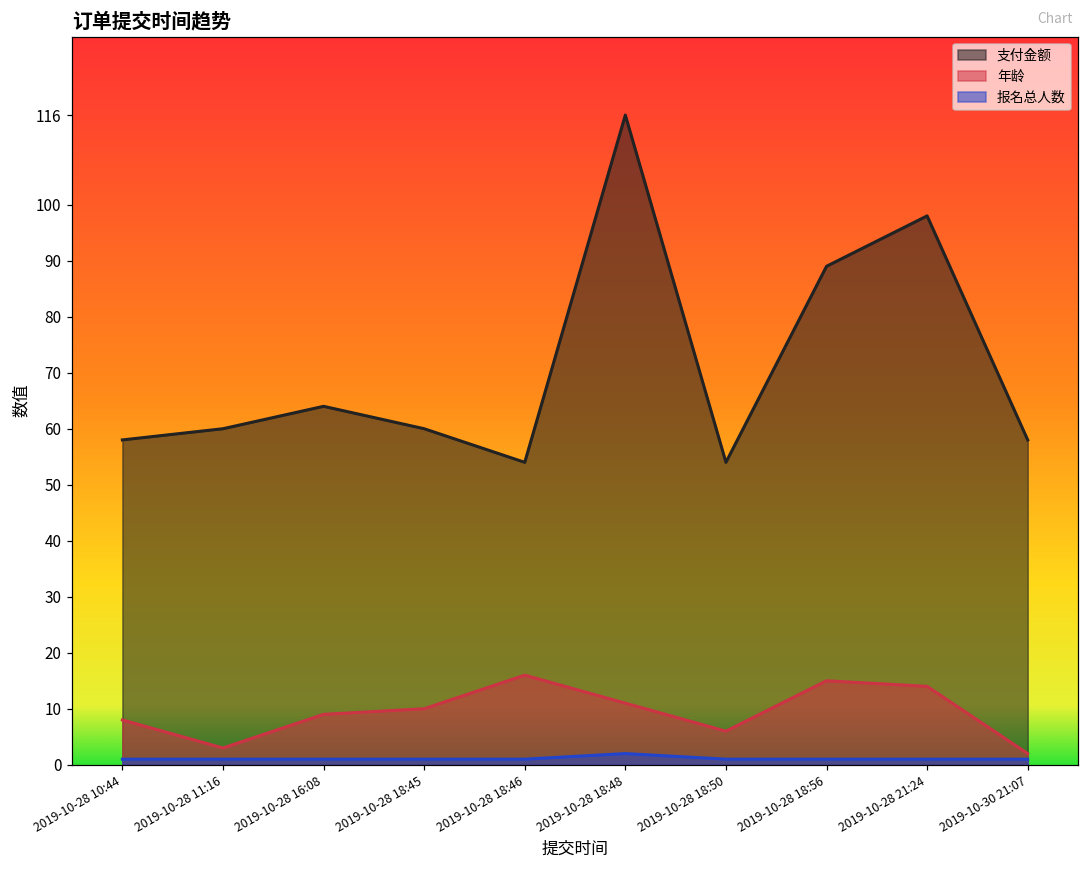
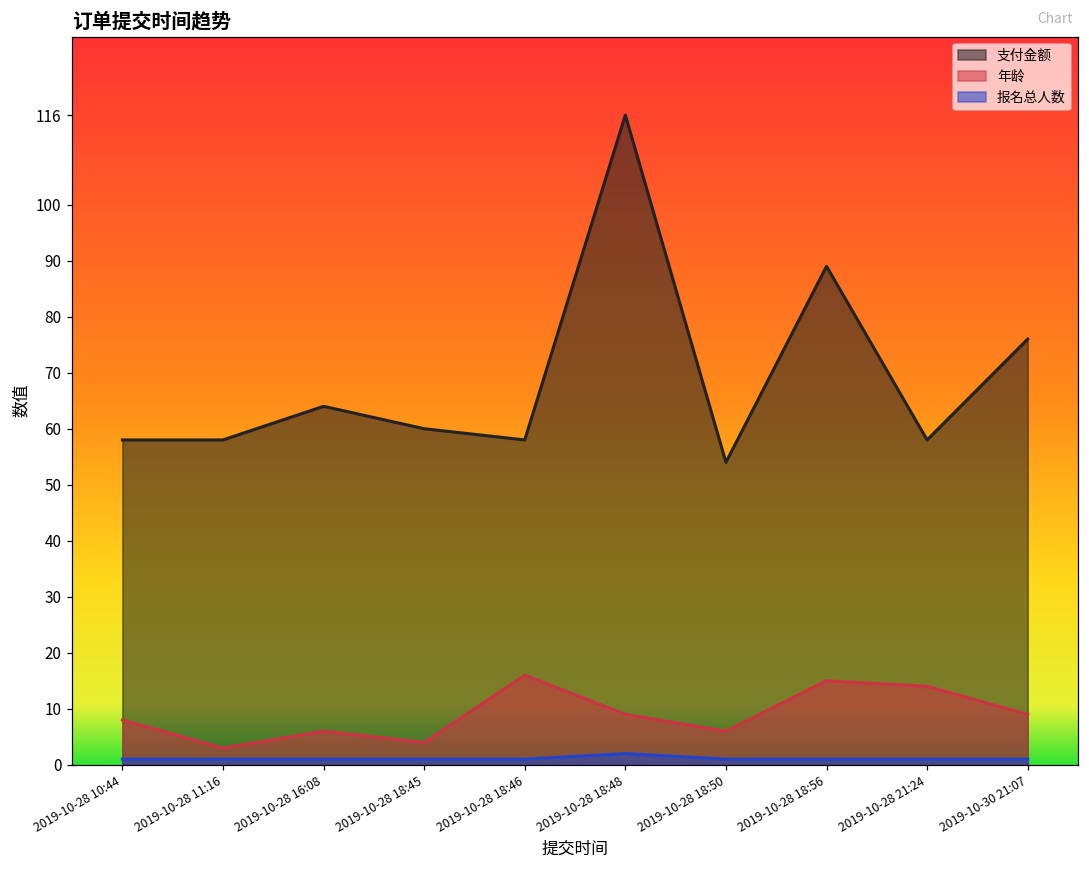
支付金额, 2019-10-28 11:16: 60 -> 58
年龄, 2019-10-28 16:08: 9 -> 6
年龄, 2019-10-28 18:45: 10 -> 4
支付金额, 2019-10-28 18:46: 54 -> 58
年龄, 2019-10-28 18:48: 11 -> 9
支付金额, 2019-10-28 21:24: 98 -> 58
支付金额, 2019-10-30 21:07: 58 -> 76
年龄, 2019-10-30 21:07: 2 -> 9
